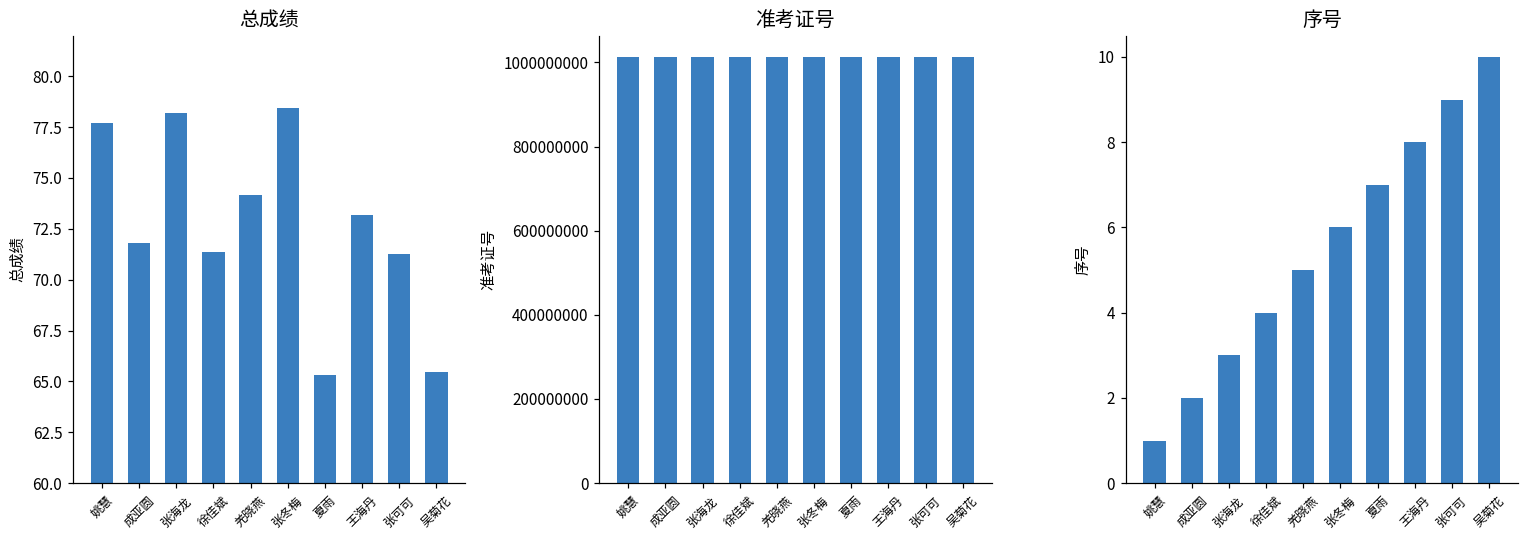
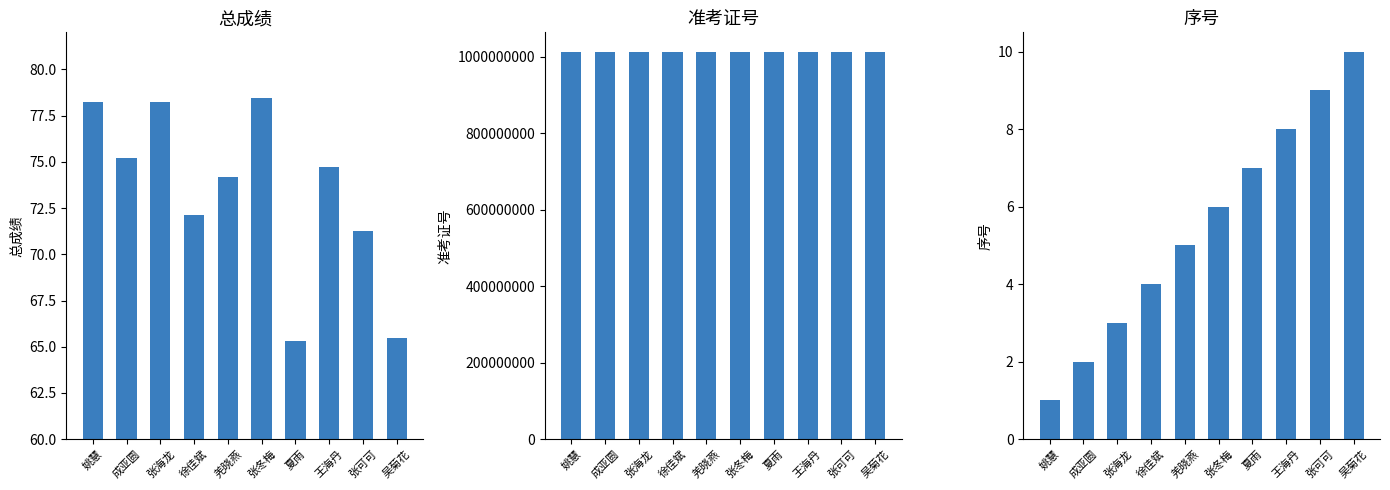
总成绩, 姚慧: 77.7 -> 78.3
总成绩, 成亚圆: 71.8 -> 75.2
总成绩, 徐佳斌: 71.3 -> 72.1
总成绩, 王海丹: 73.2 -> 74.7
